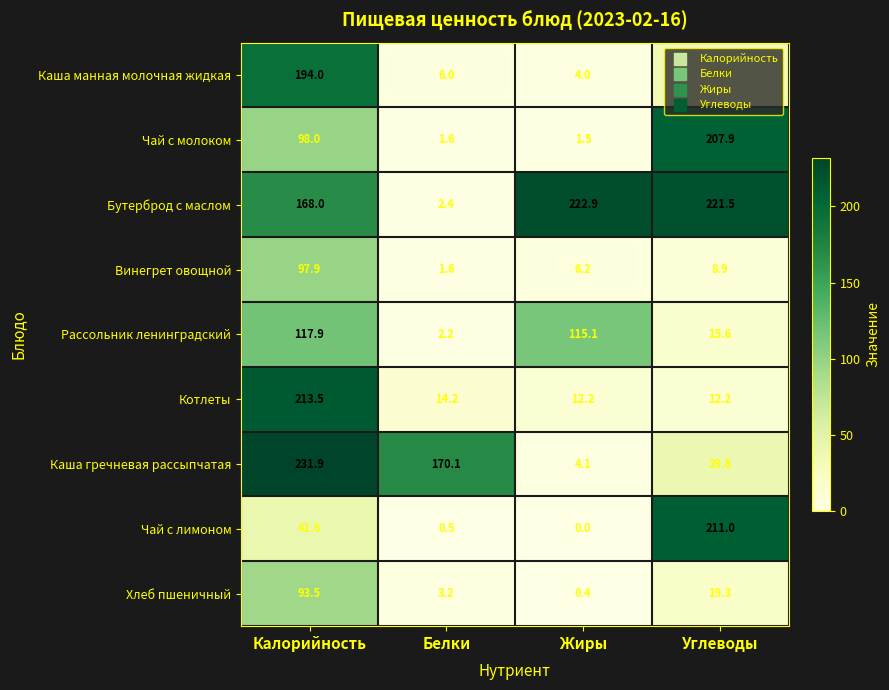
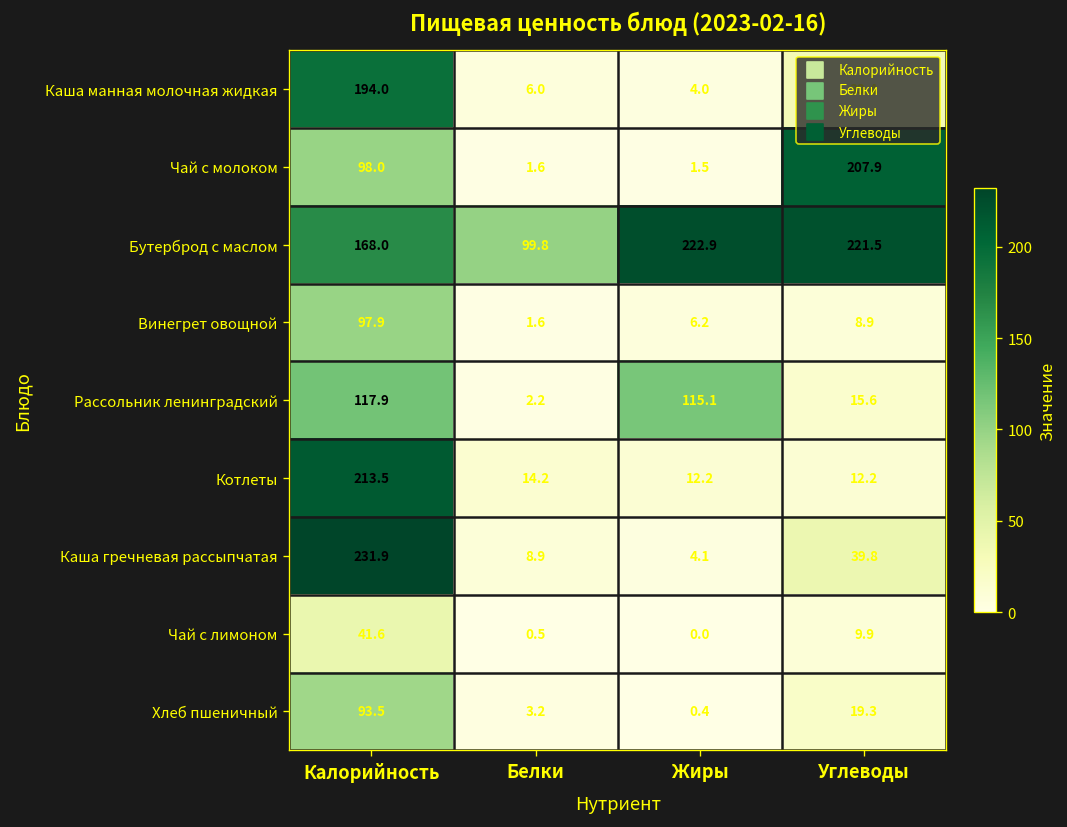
Бутерброд с маслом, Белки: 2.4 -> 99.8
Каша гречневая рассыпчатая, Белки: 170.1 -> 8.9
Чай с лимоном, Углеводы: 211.0 -> 9.9
